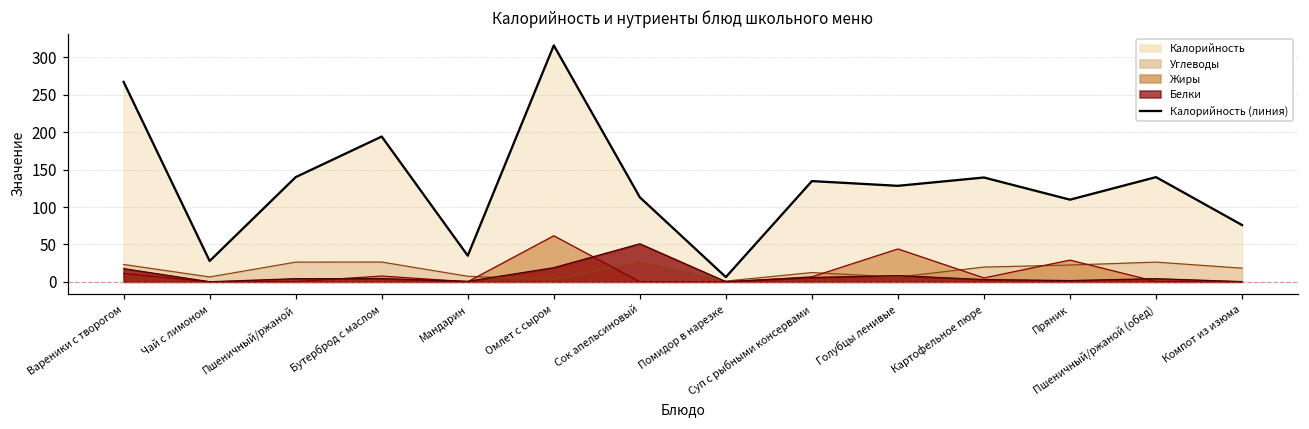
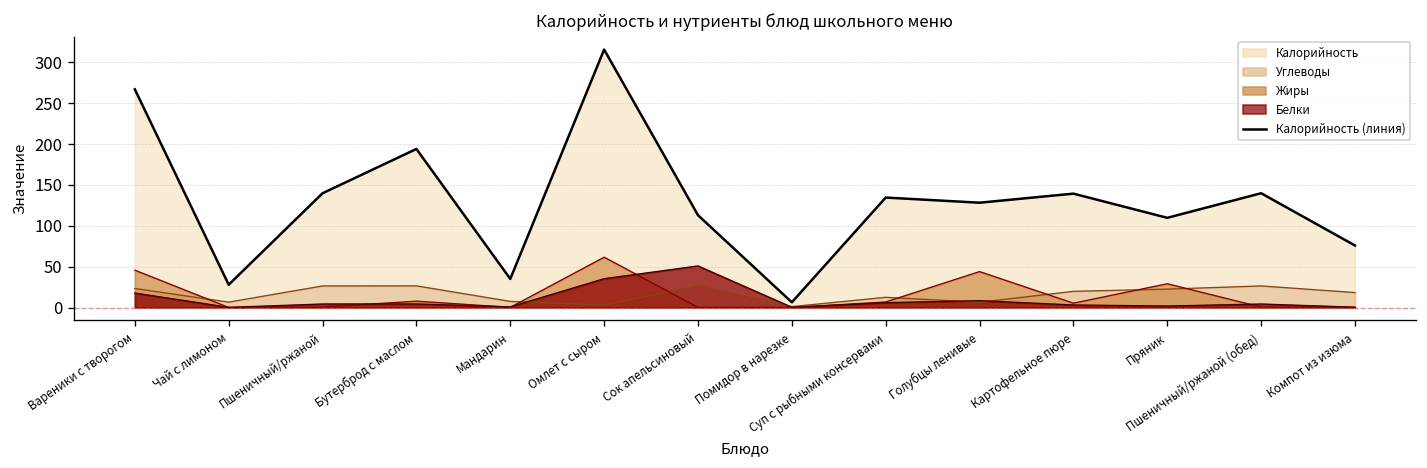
Жиры, Вареники с творогом: 10 -> 50
Белки, Омлет с сыром: 20 -> 40
